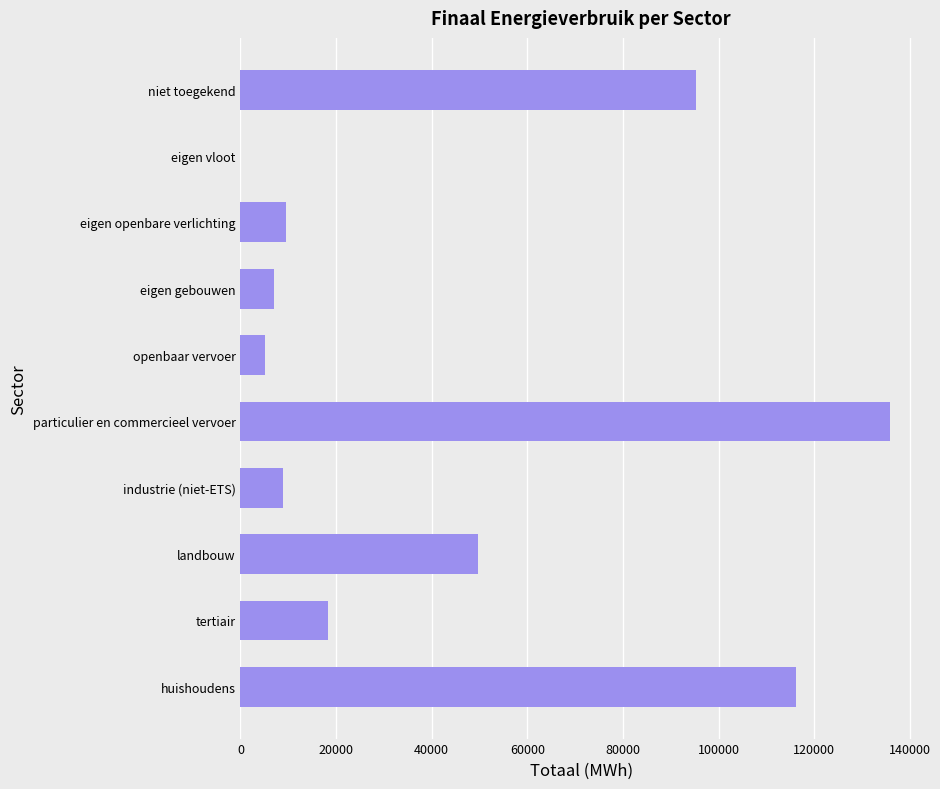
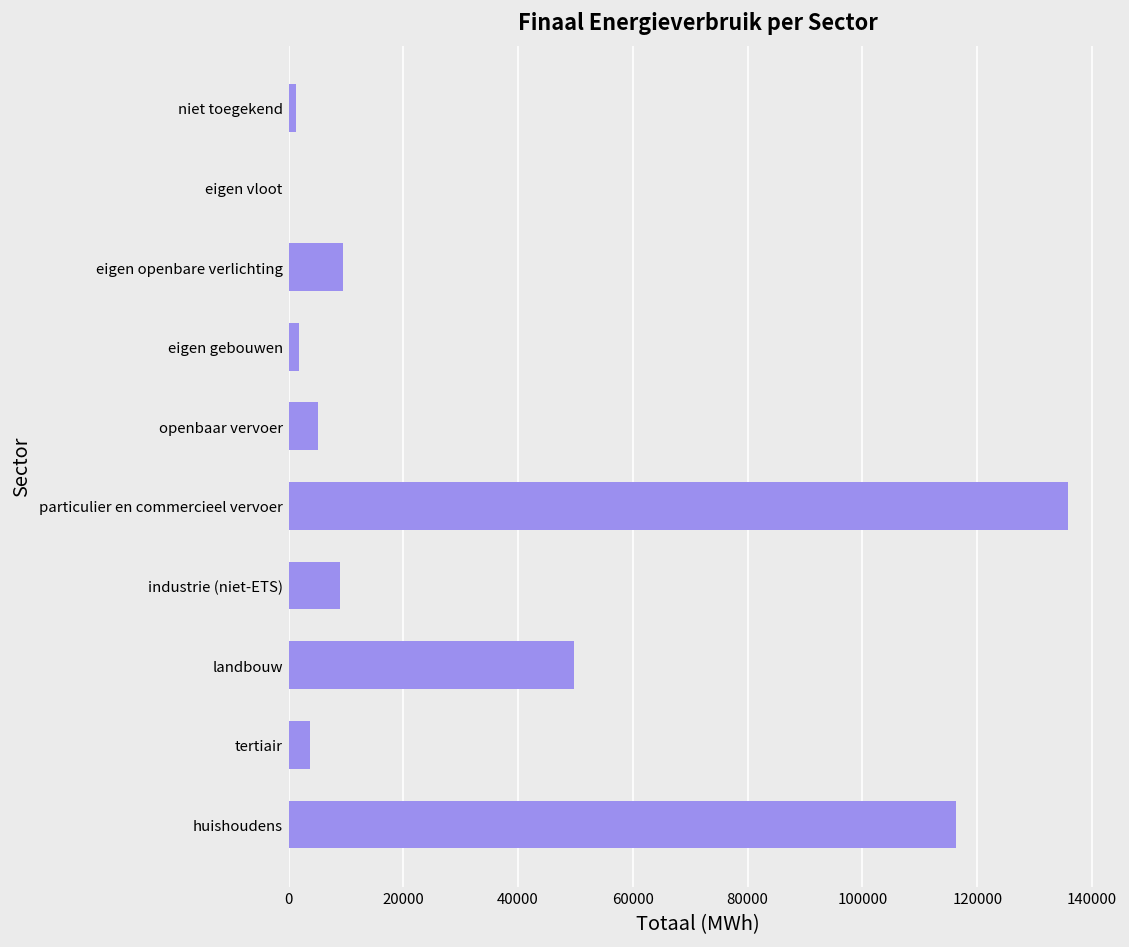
niet toegekend: 95000 -> 1000
eigen gebouwen: 7000 -> 2000
tertiair: 18000 -> 4000
